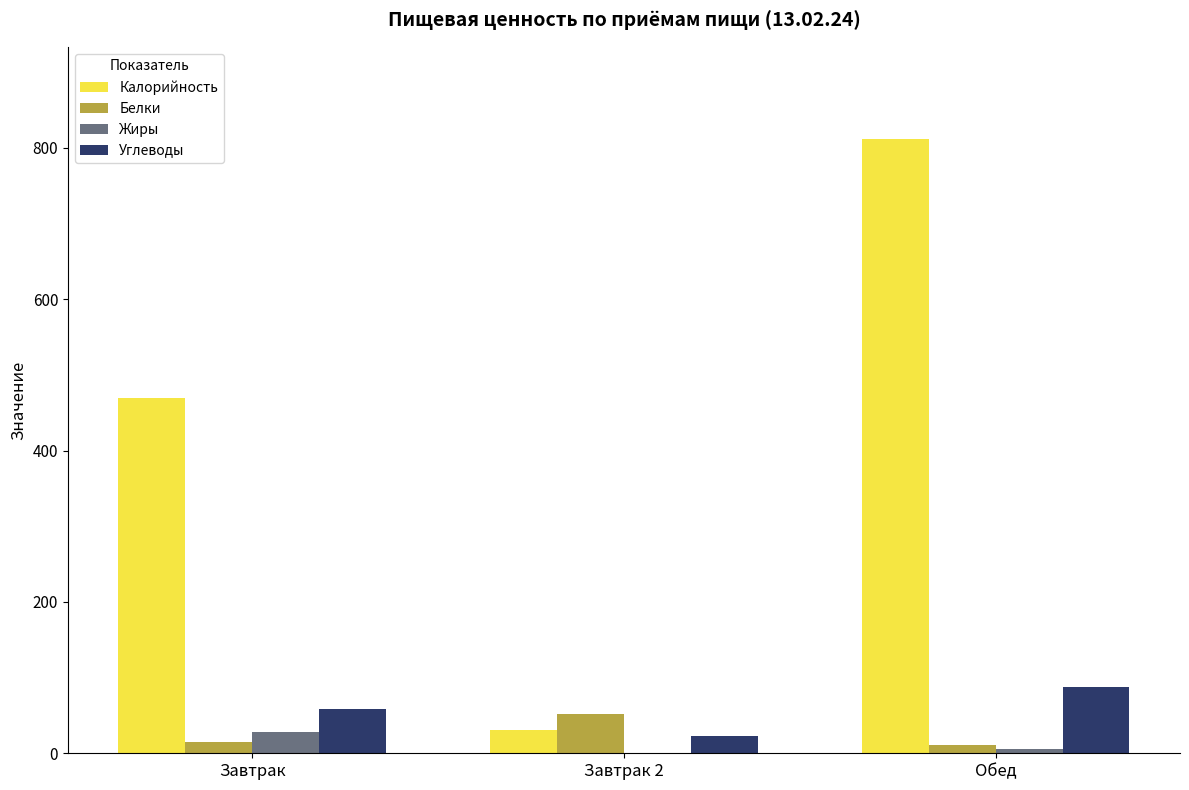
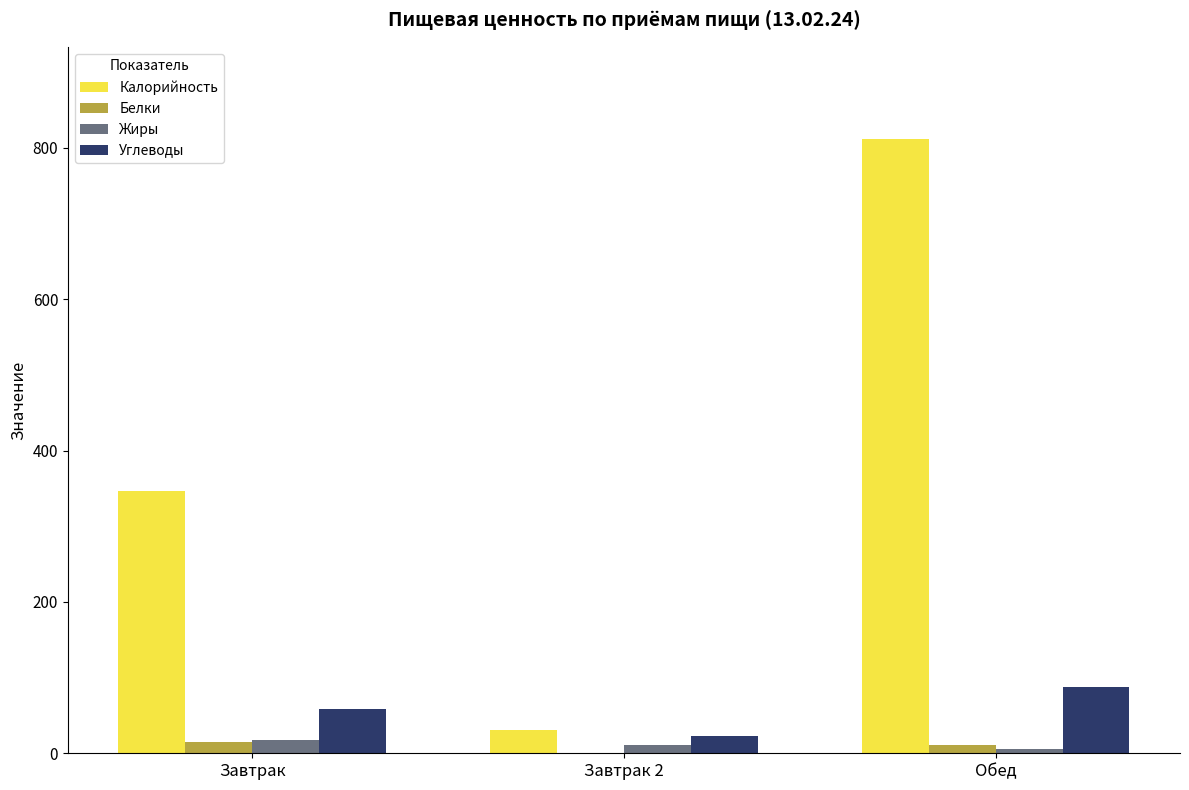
Калорийность, Завтрак: 470 -> 350
Жиры, Завтрак: 30 -> 20
Белки, Завтрак 2: 50 -> 0
Жиры, Завтрак 2: 0 -> 10
